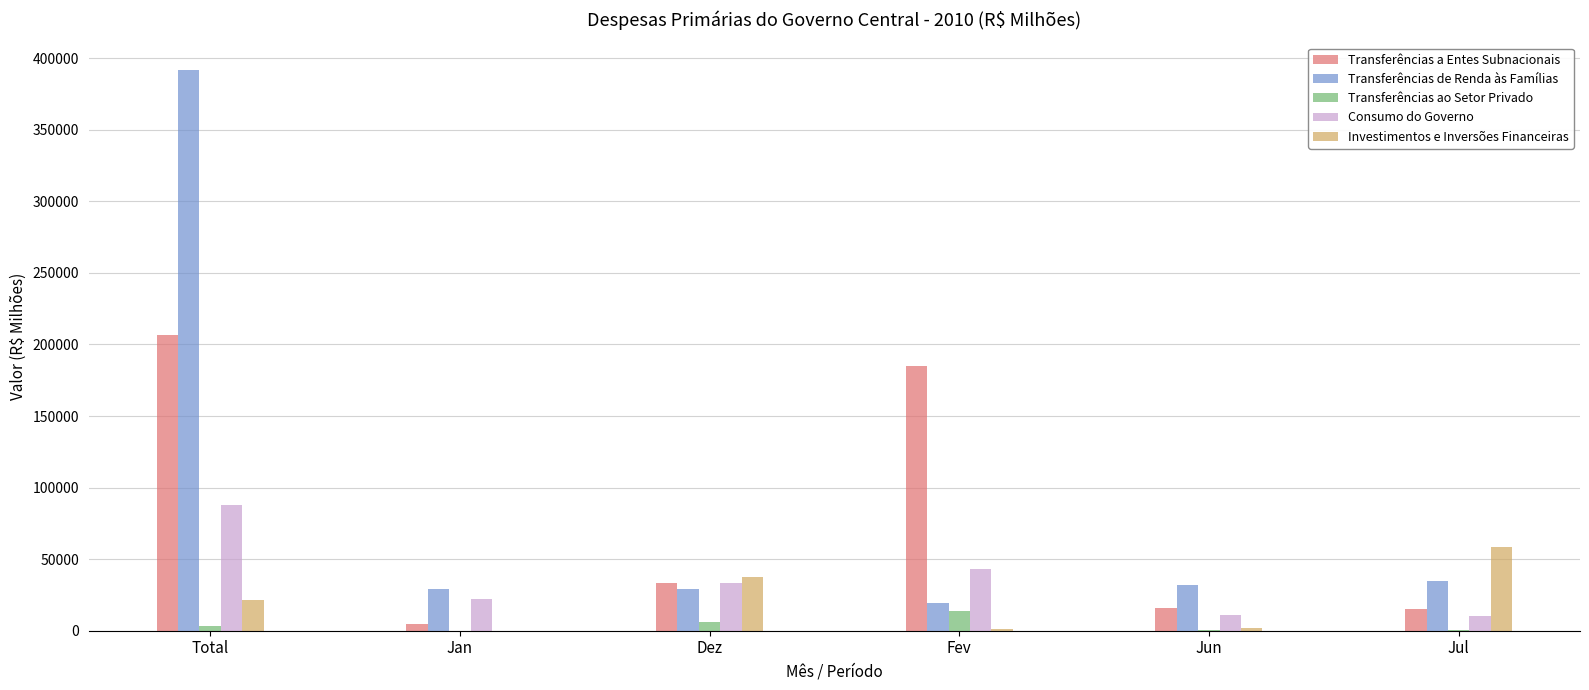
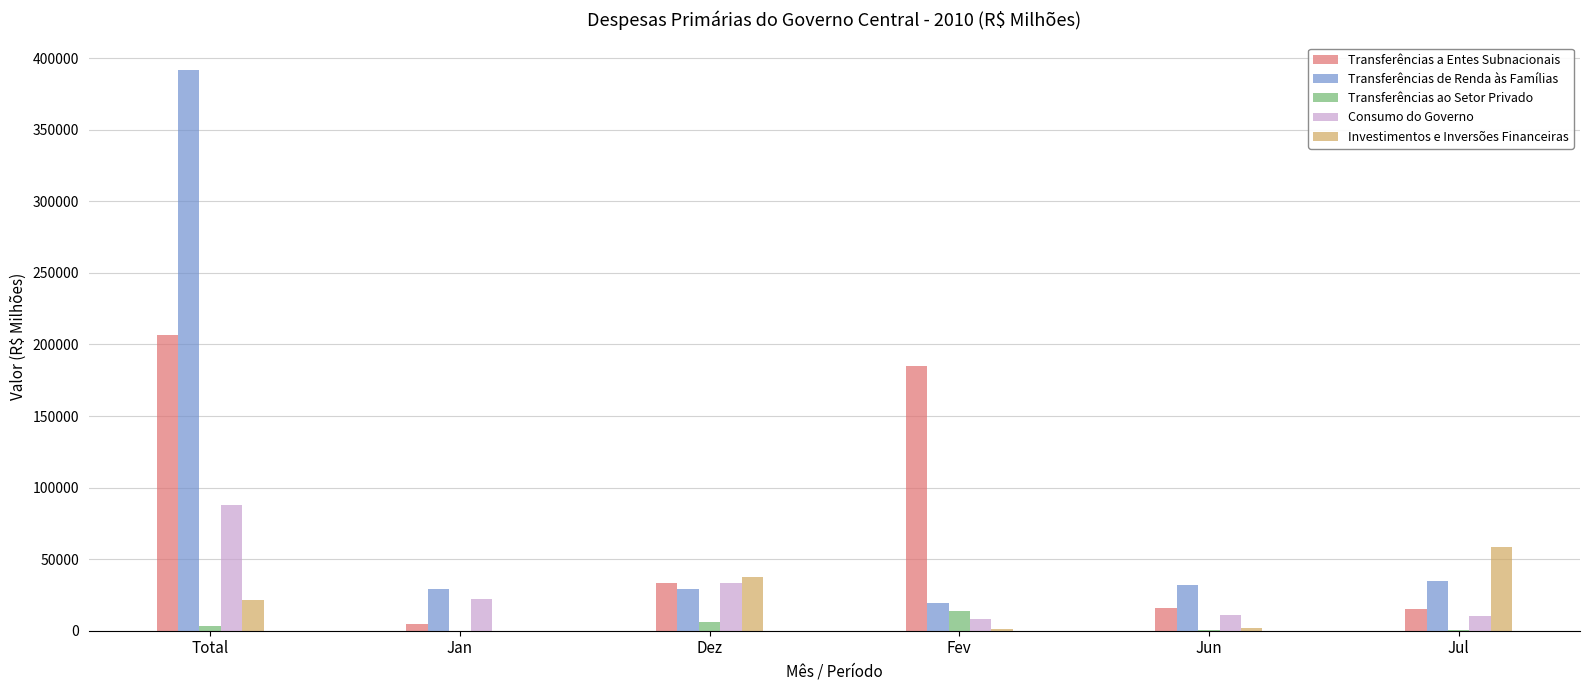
Consumo do Governo, Fev: 43000 -> 8000
